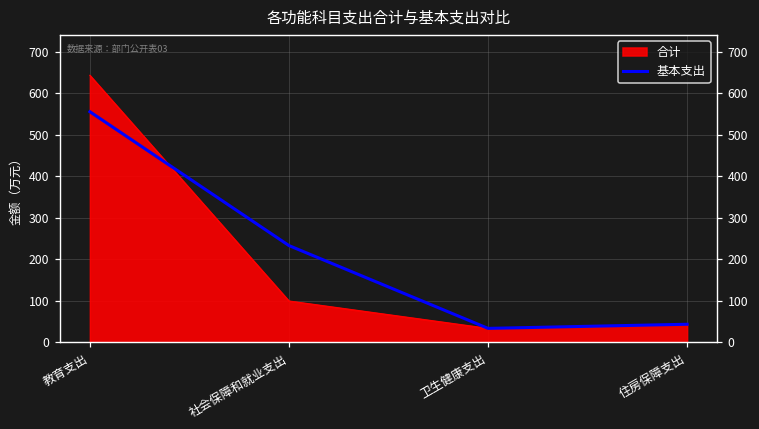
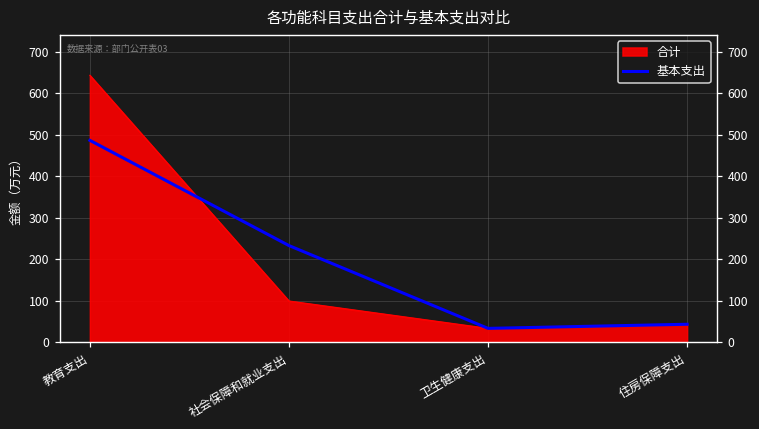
基本支出, 教育支出: 560 -> 490
